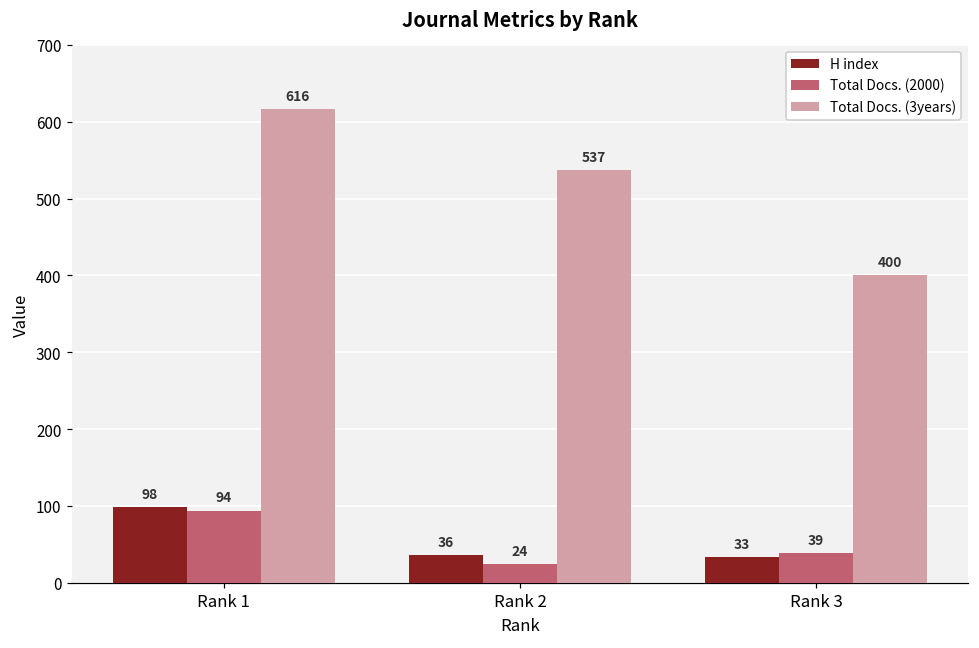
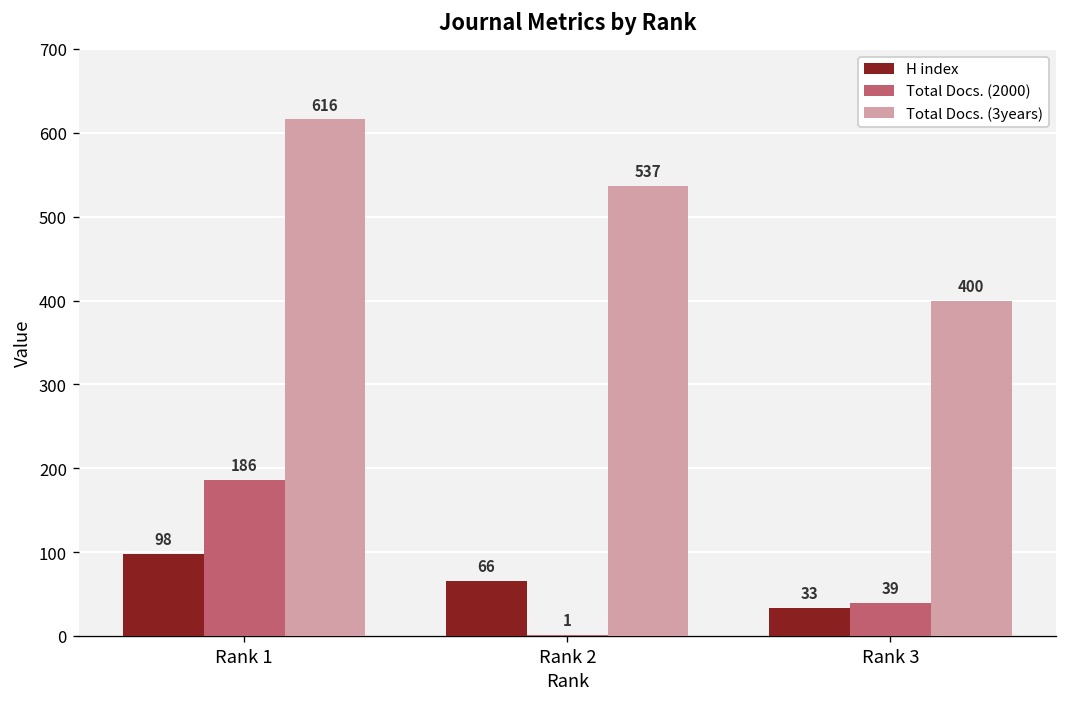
Total Docs. (2000), Rank 1: 94 -> 186
H index, Rank 2: 36 -> 66
Total Docs. (2000), Rank 2: 24 -> 1
